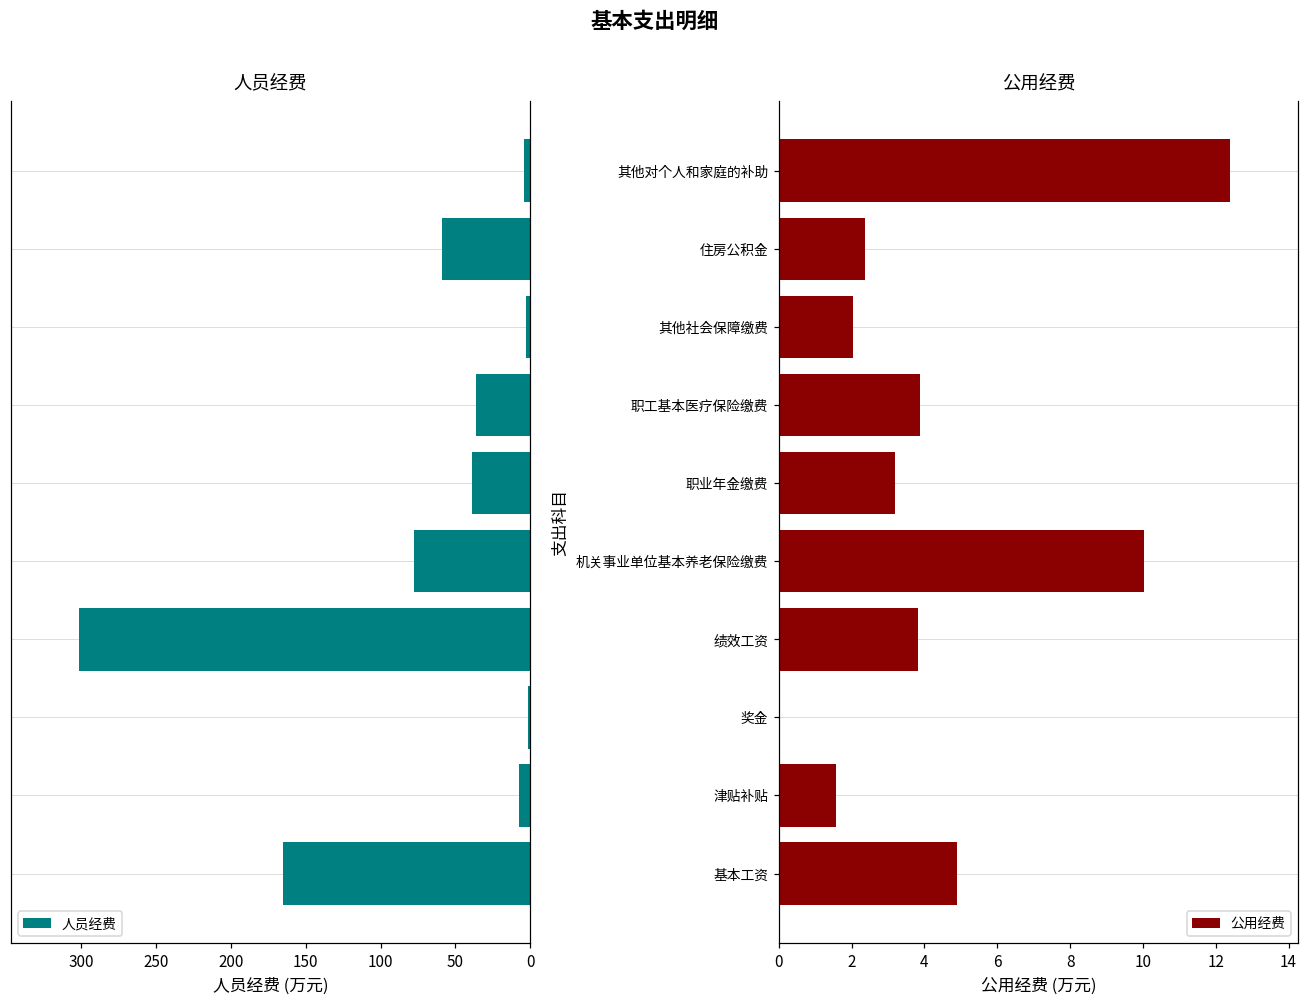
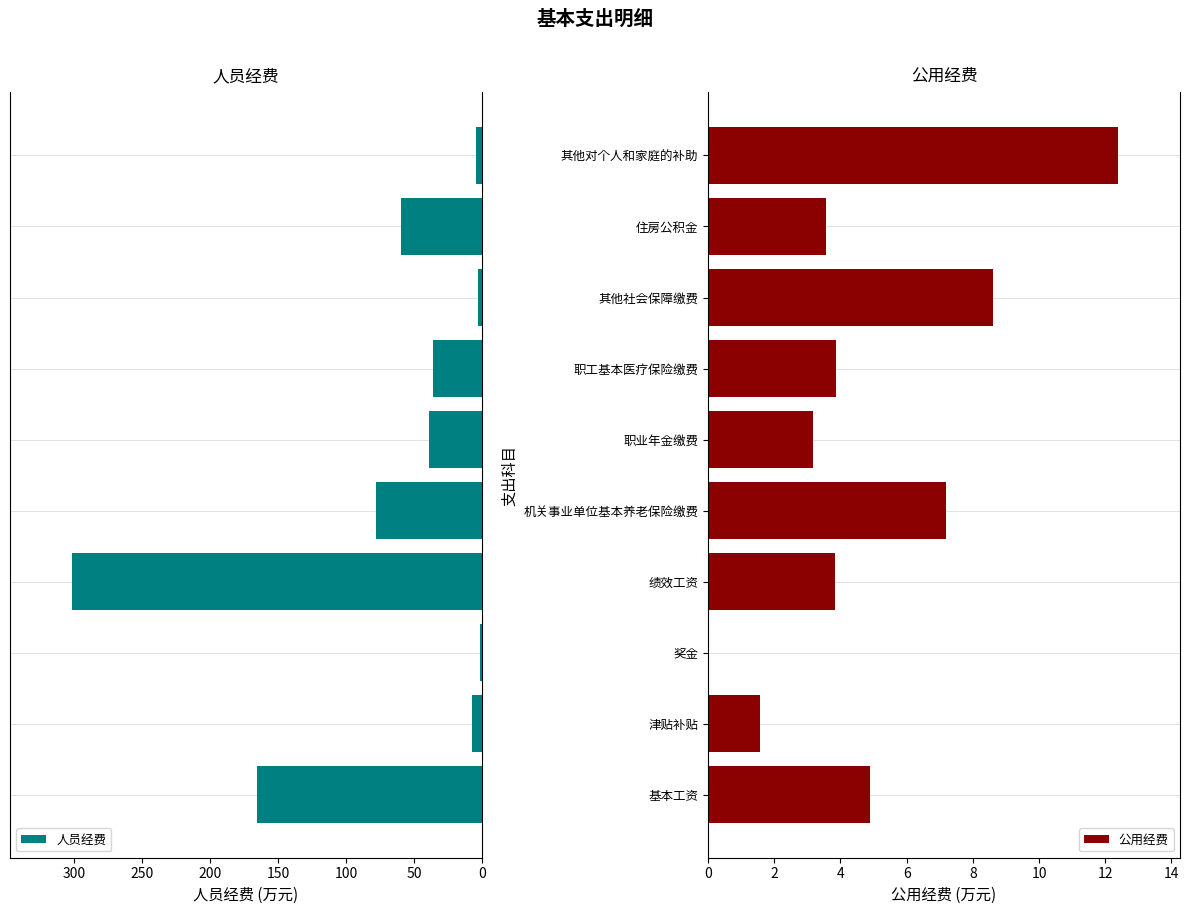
公用经费, 住房公积金: 2.4 -> 3.6
公用经费, 其他社会保障缴费: 2.0 -> 8.6
公用经费, 机关事业单位基本养老保险缴费: 10.0 -> 7.2
